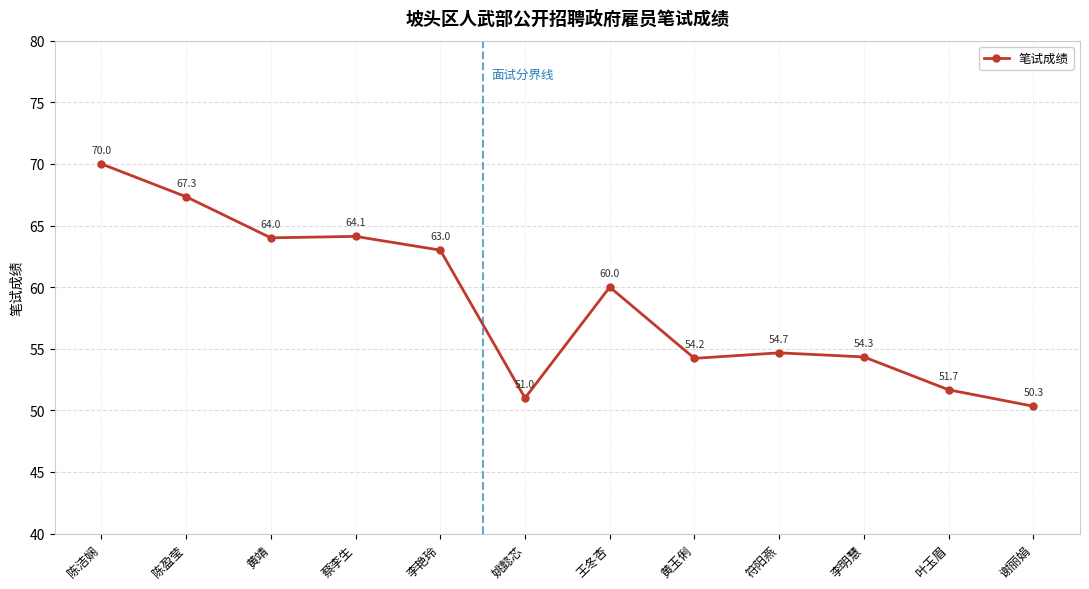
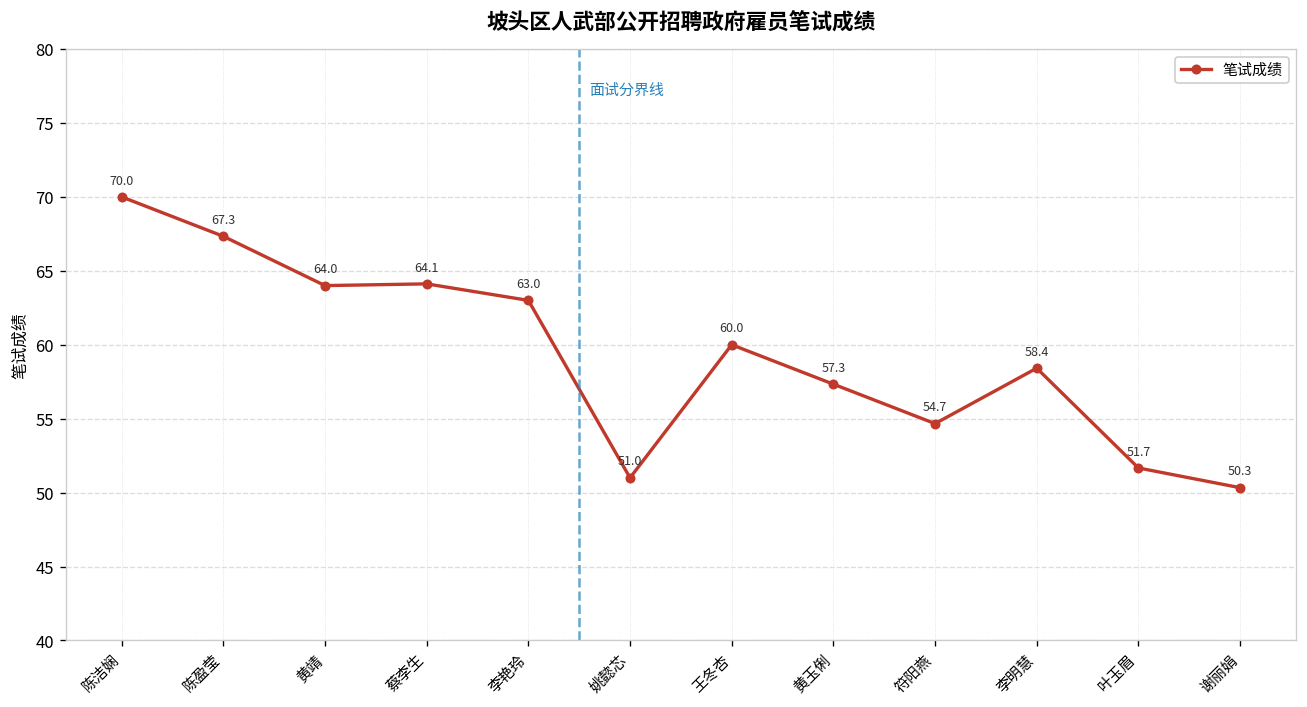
黄玉俐: 54.2 -> 57.3
李明慧: 54.3 -> 58.4
